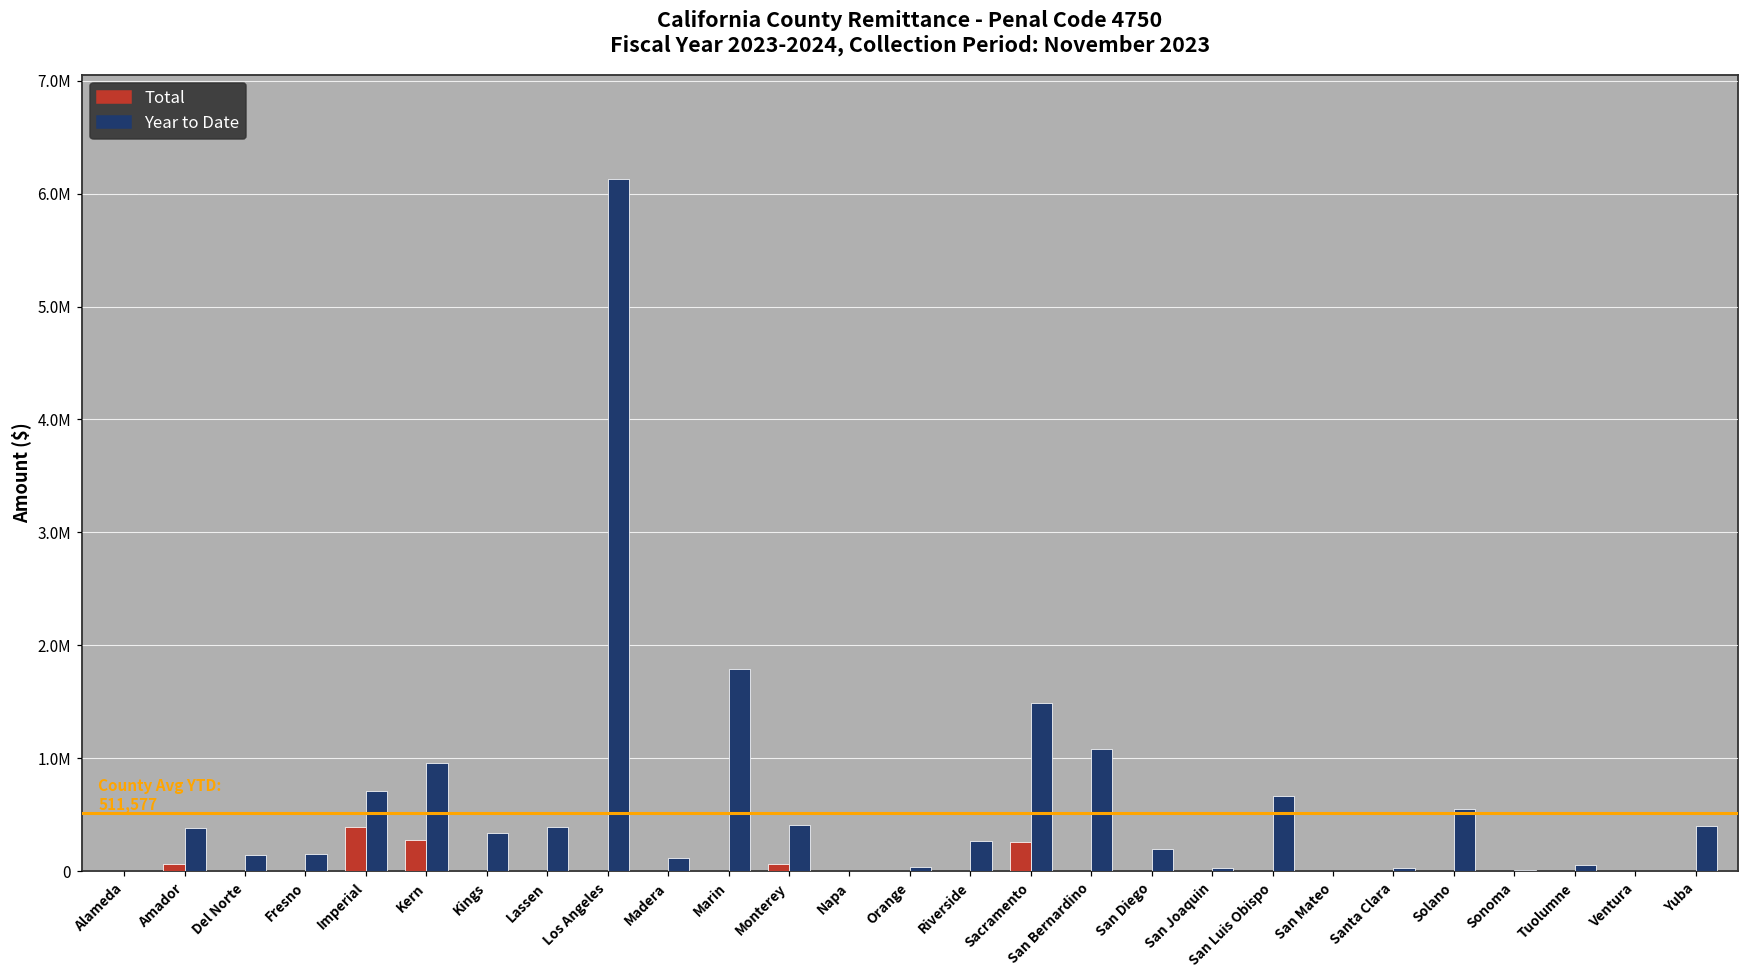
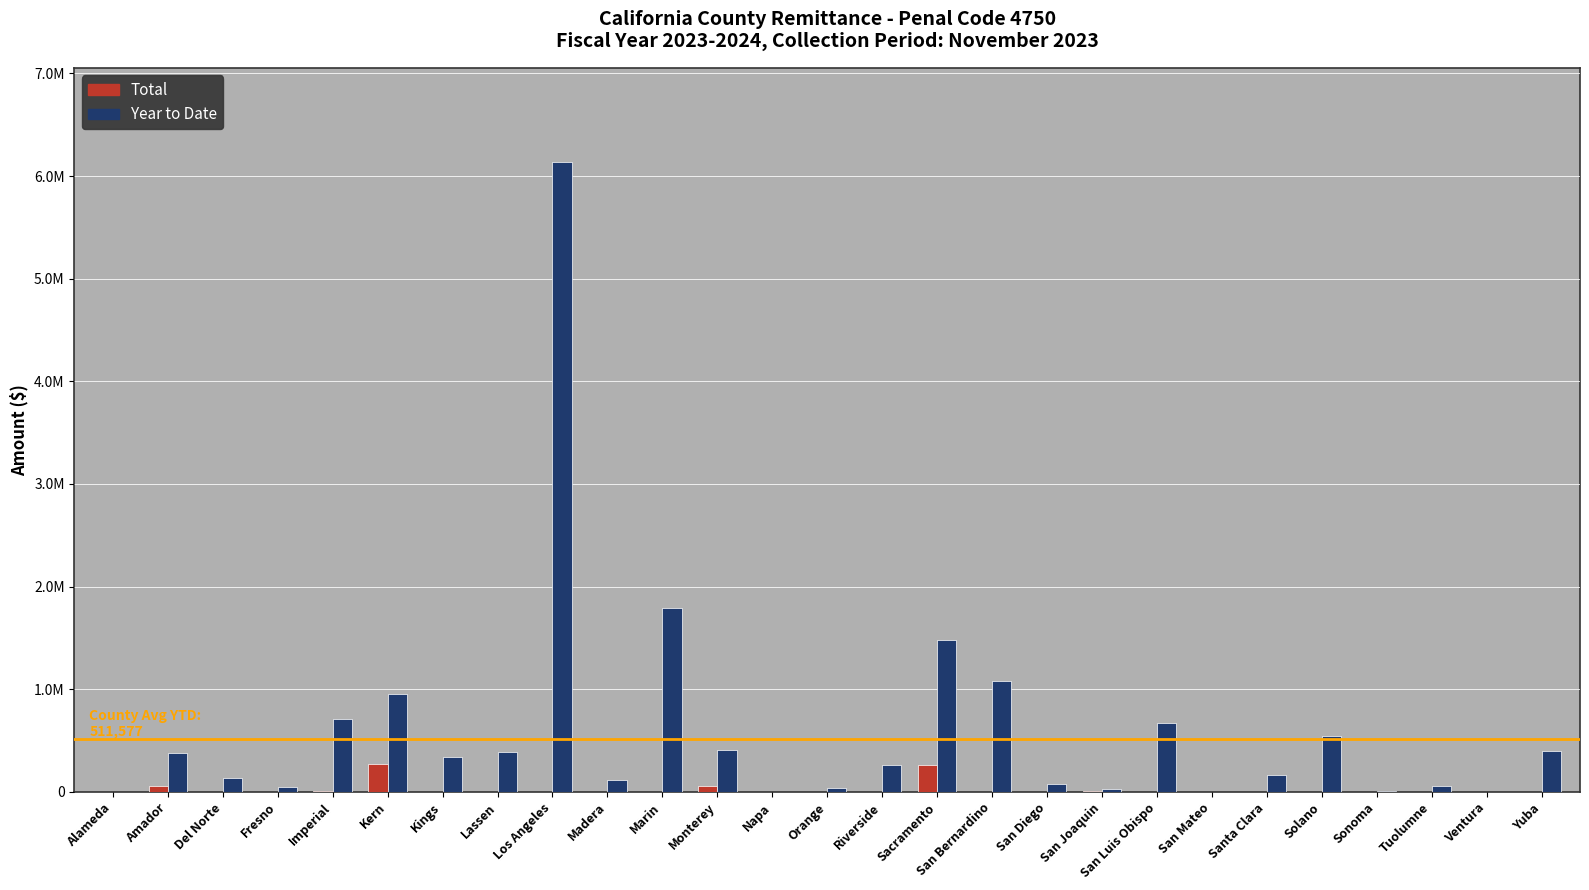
Year to Date, Fresno: 150000 -> 50000
Total, Imperial: 390000 -> 10000
Year to Date, San Diego: 200000 -> 80000
Year to Date, Santa Clara: 20000 -> 160000
